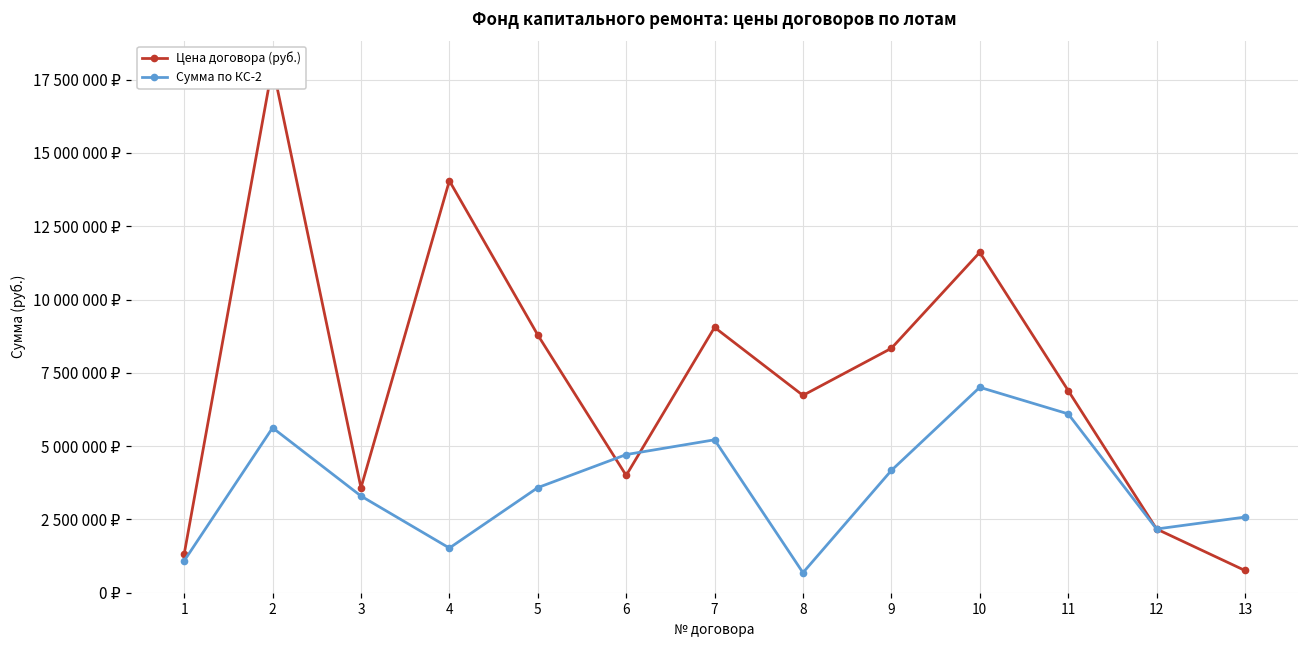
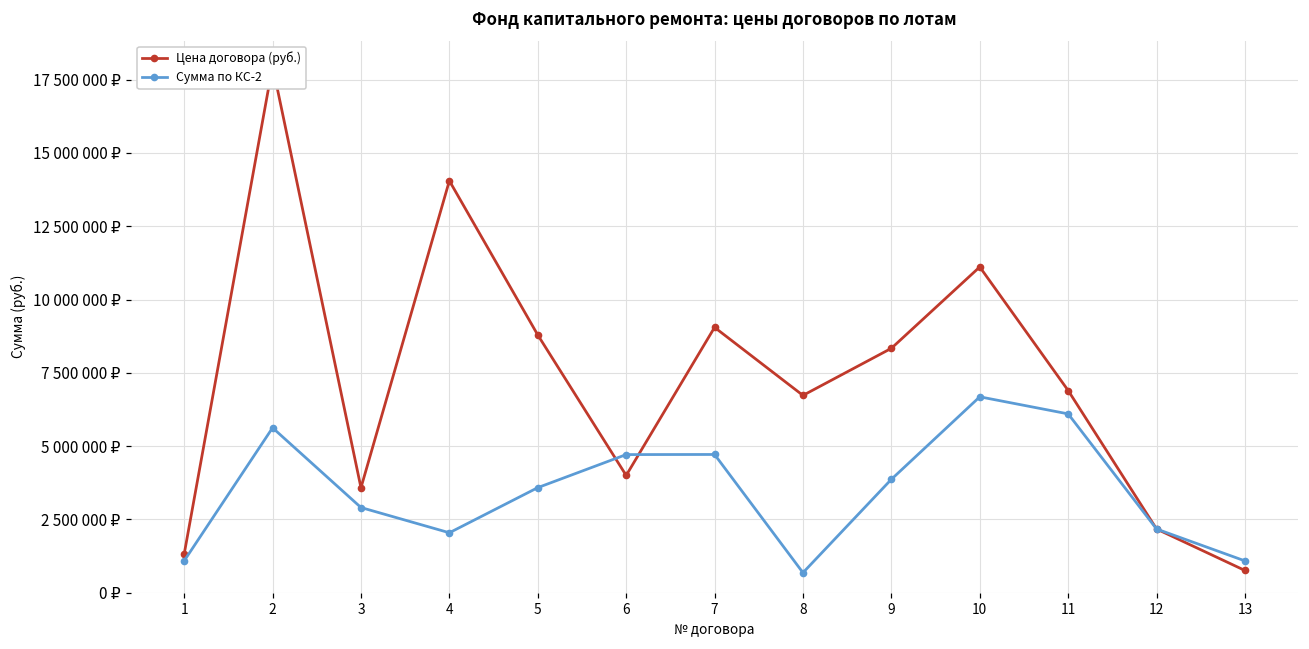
Сумма по КС-2, 3: 3300000 ₽ -> 2900000 ₽
Сумма по КС-2, 4: 1500000 ₽ -> 2000000 ₽
Сумма по КС-2, 7: 5200000 ₽ -> 4700000 ₽
Сумма по КС-2, 9: 4200000 ₽ -> 3900000 ₽
Цена договора (руб.), 10: 11600000 ₽ -> 11100000 ₽
Сумма по КС-2, 10: 7000000 ₽ -> 6700000 ₽
Сумма по КС-2, 13: 2600000 ₽ -> 1100000 ₽
